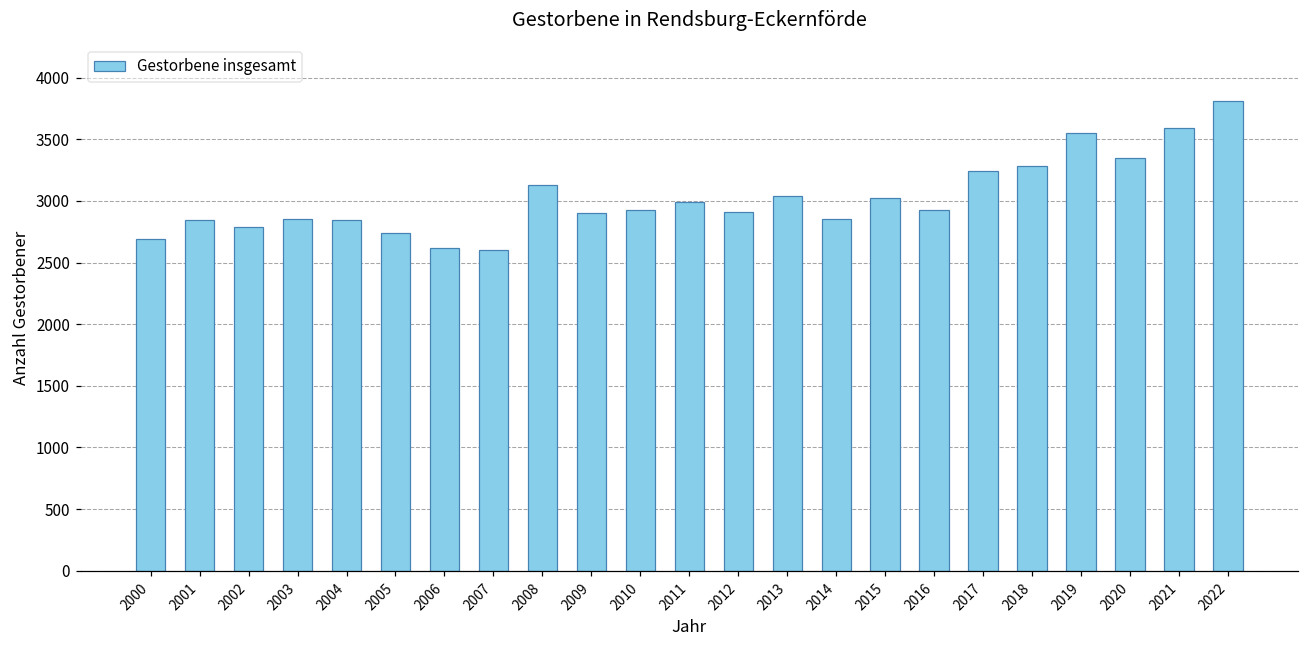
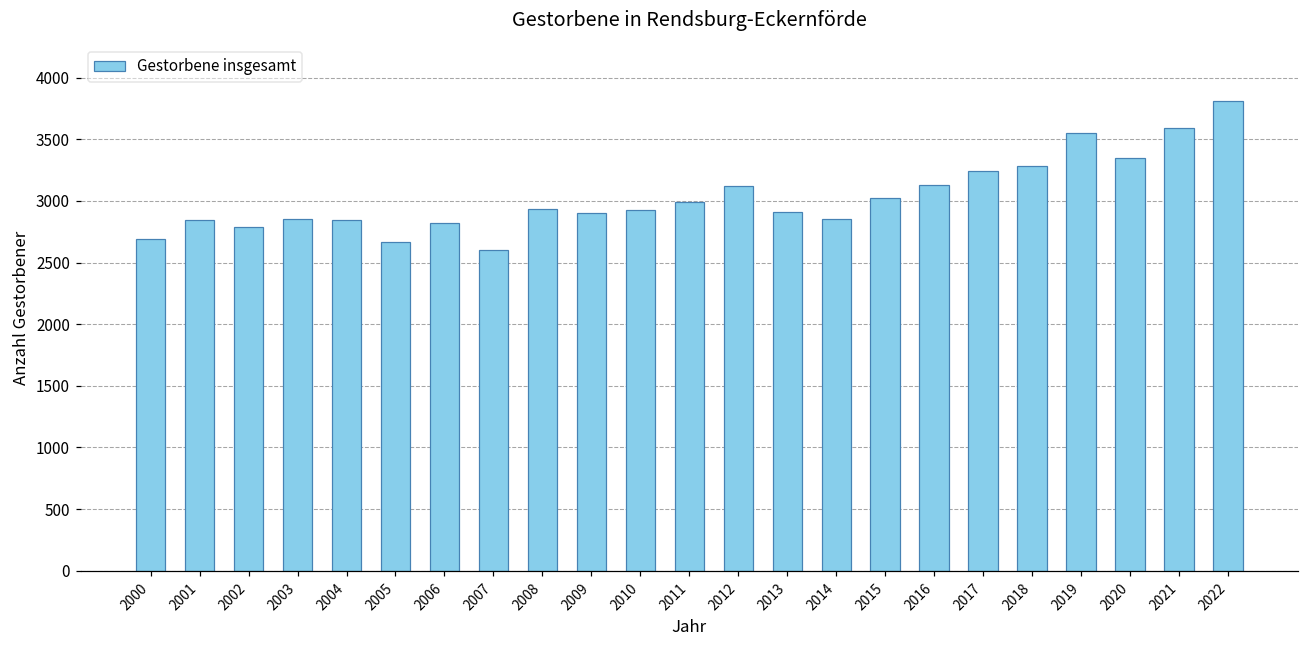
2005: 2740 -> 2670
2006: 2620 -> 2820
2008: 3130 -> 2930
2012: 2910 -> 3120
2013: 3040 -> 2910
2016: 2930 -> 3130
